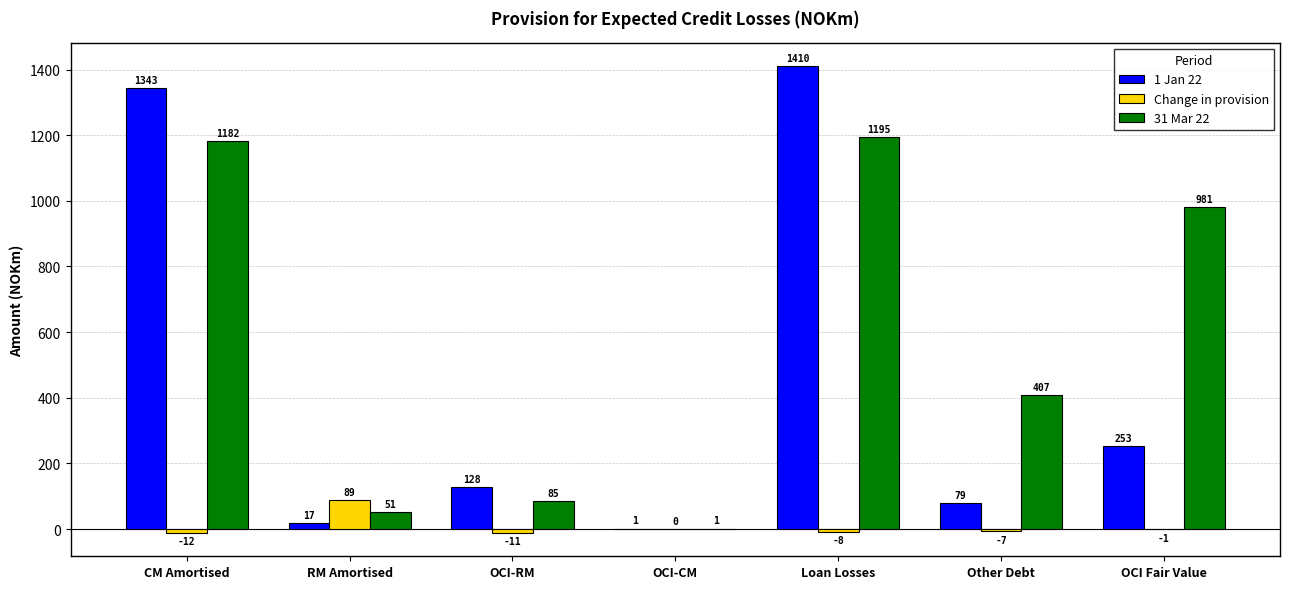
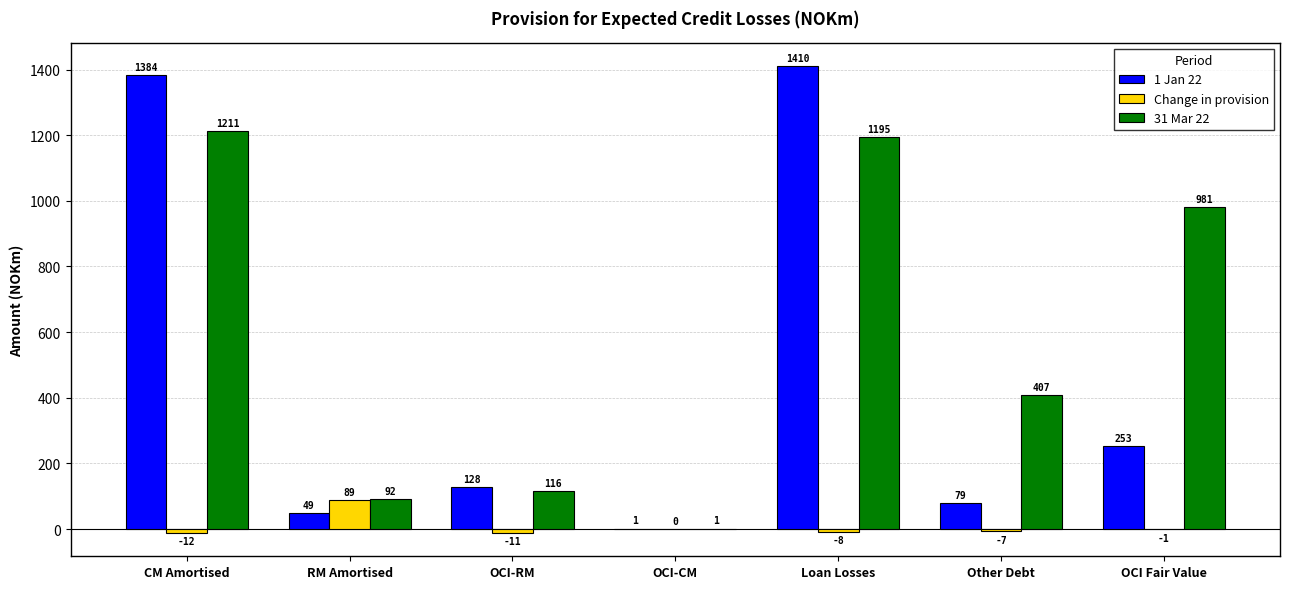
1 Jan 22, CM Amortised: 1343 -> 1384
31 Mar 22, CM Amortised: 1182 -> 1211
1 Jan 22, RM Amortised: 17 -> 49
31 Mar 22, RM Amortised: 51 -> 92
31 Mar 22, OCI-RM: 85 -> 116
